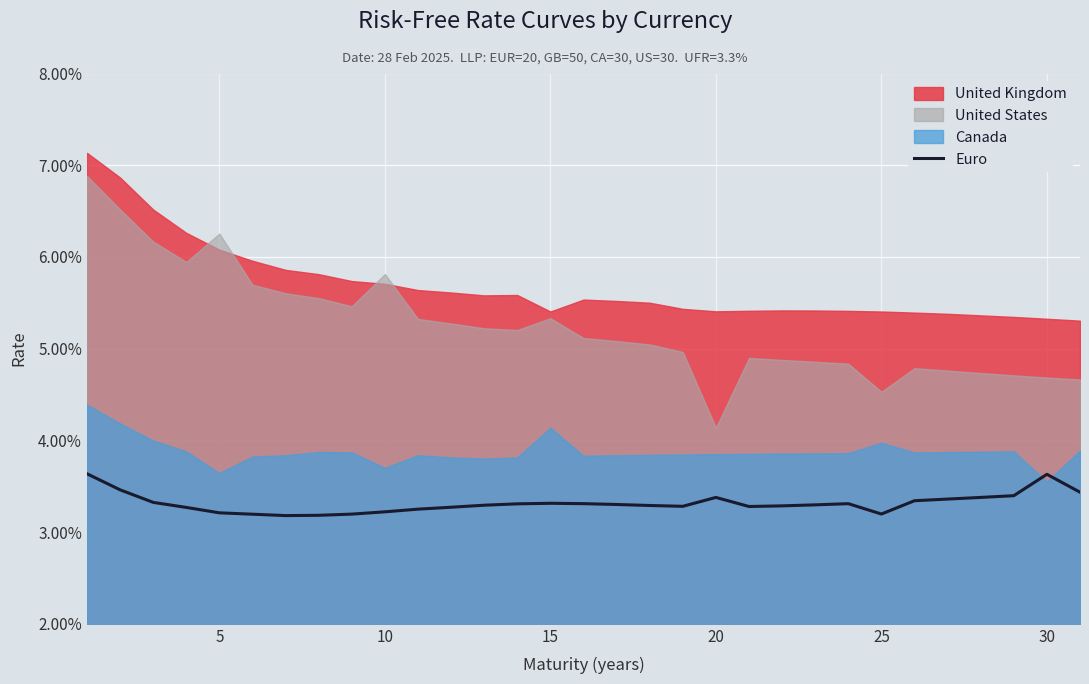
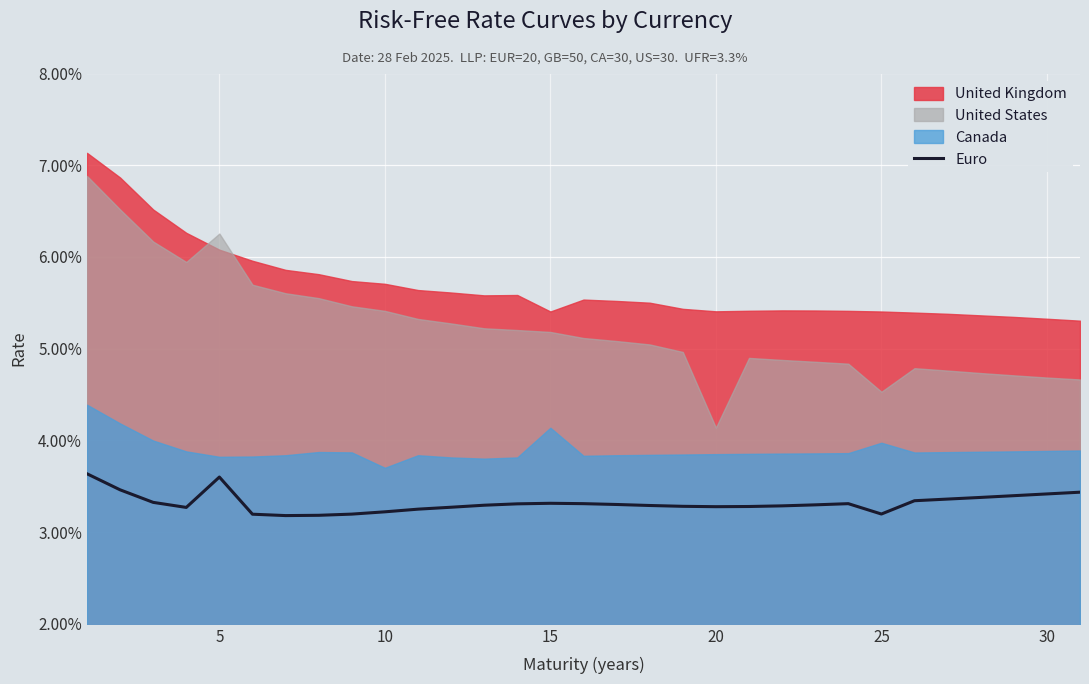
Euro, 5: 3.2% -> 3.6%
Canada, 5: 3.6% -> 3.8%
United States, 10: 5.8% -> 5.4%
United States, 15: 5.3% -> 5.2%
Euro, 20: 3.4% -> 3.3%
Euro, 30: 3.6% -> 3.4%
Canada, 30: 3.6% -> 3.9%
